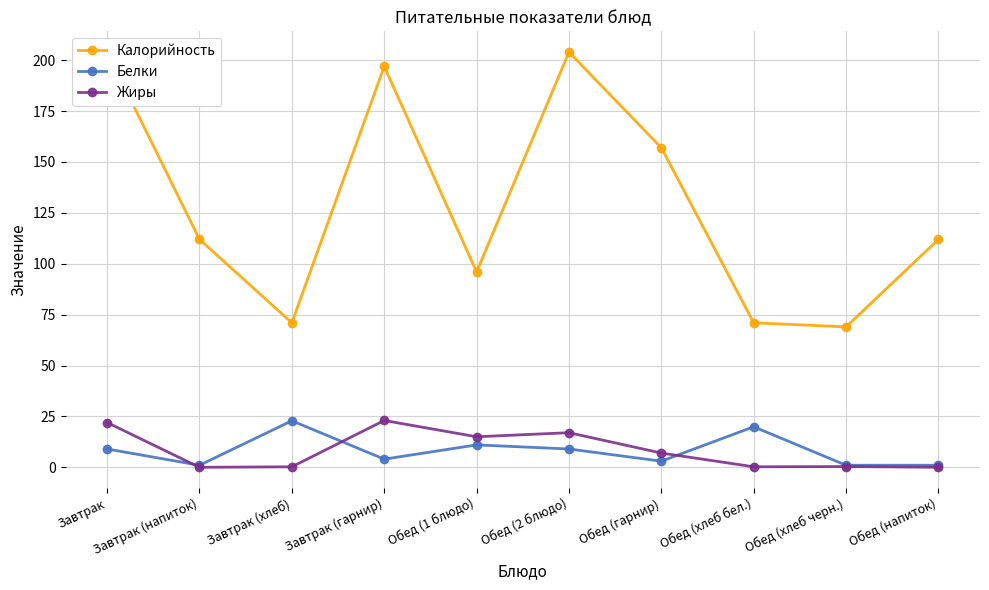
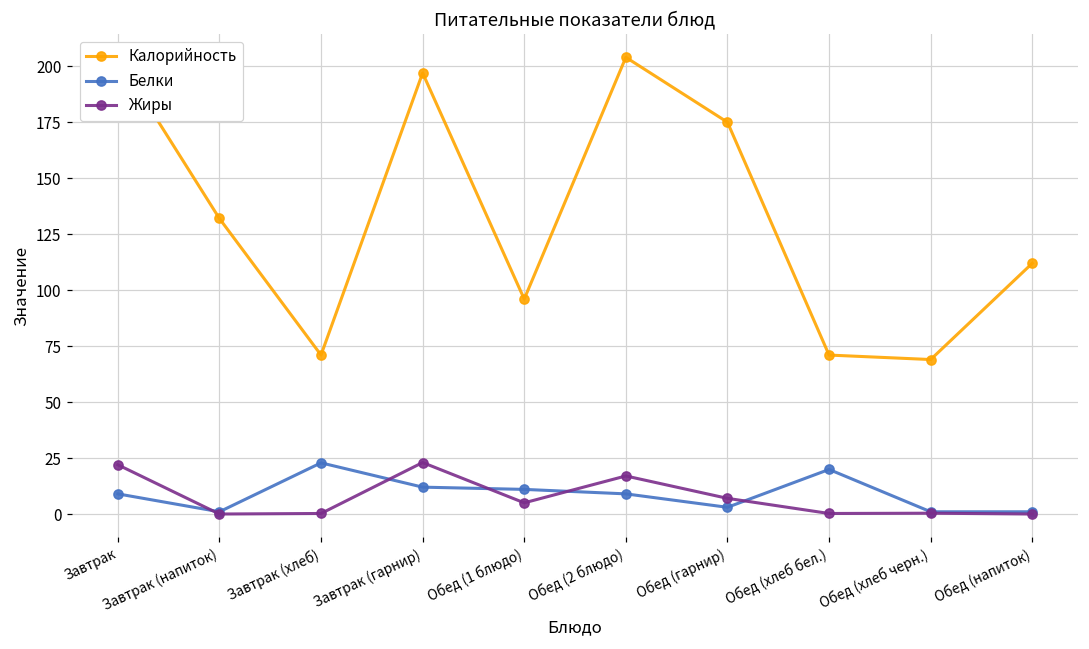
Калорийность, Завтрак (напиток): 112 -> 132
Белки, Завтрак (гарнир): 4 -> 12
Жиры, Обед (1 блюдо): 15 -> 5
Калорийность, Обед (гарнир): 157 -> 175
